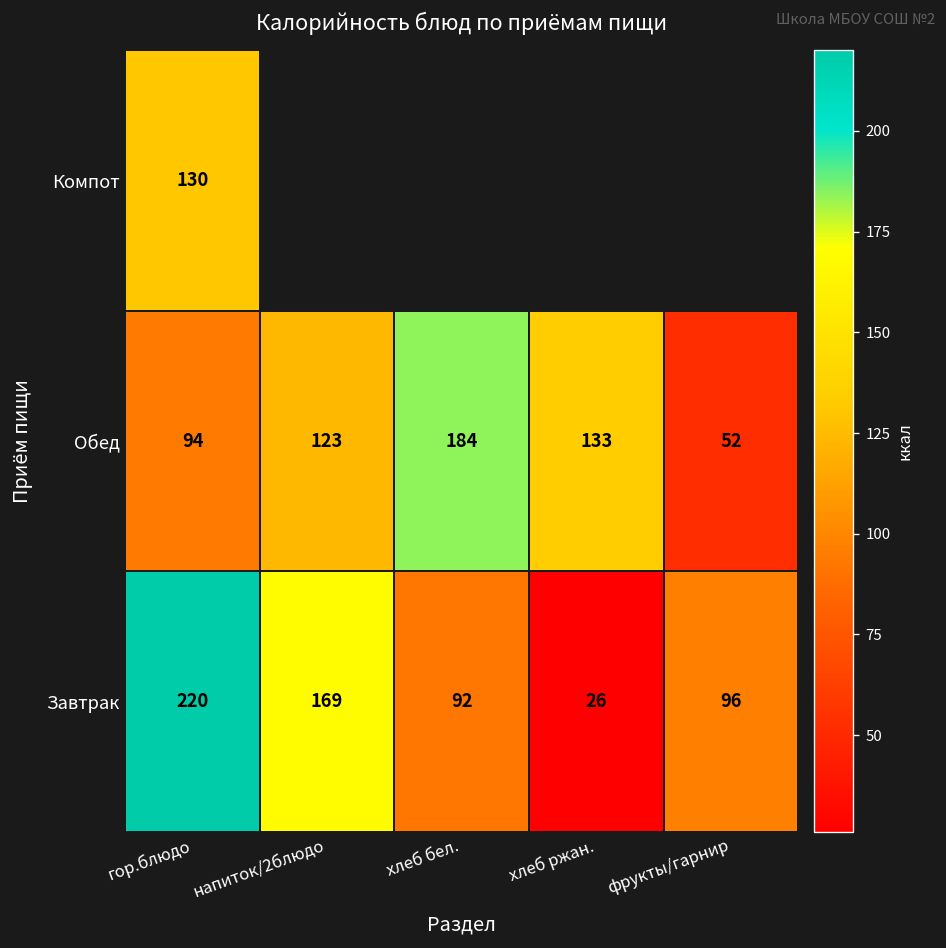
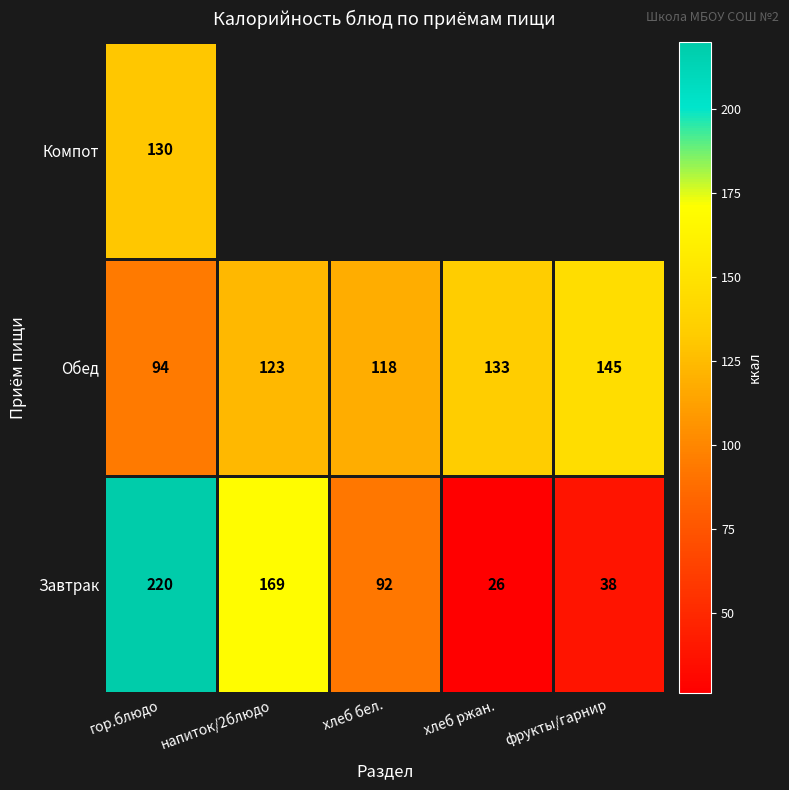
Обед, хлеб бел.: 184 -> 118
Обед, фрукты/гарнир: 52 -> 145
Завтрак, фрукты/гарнир: 96 -> 38
